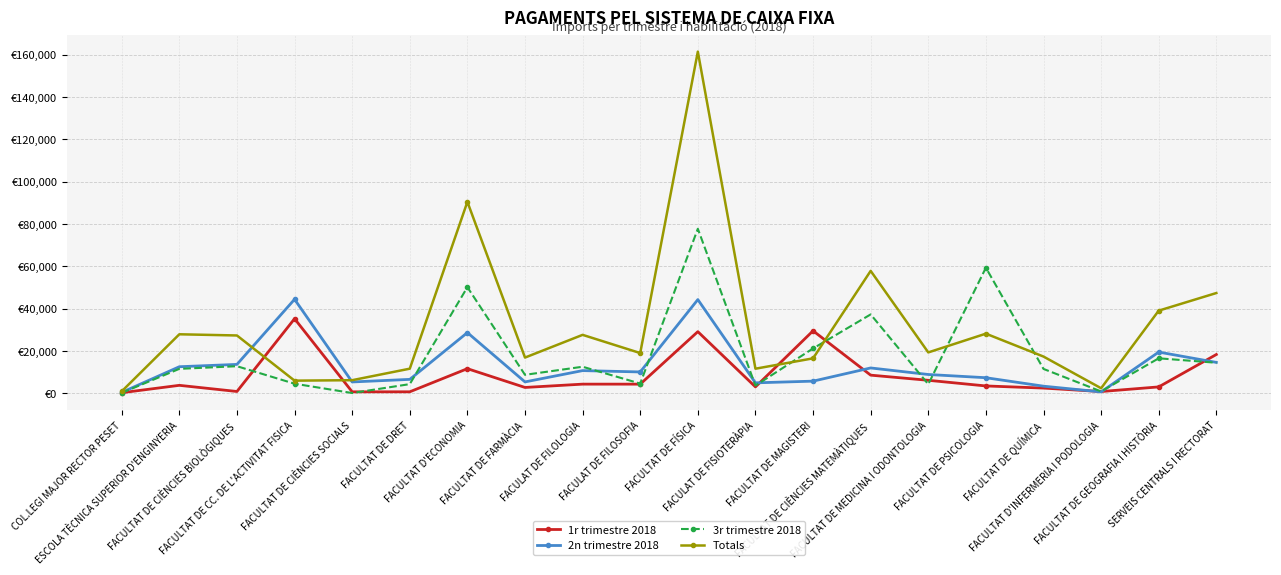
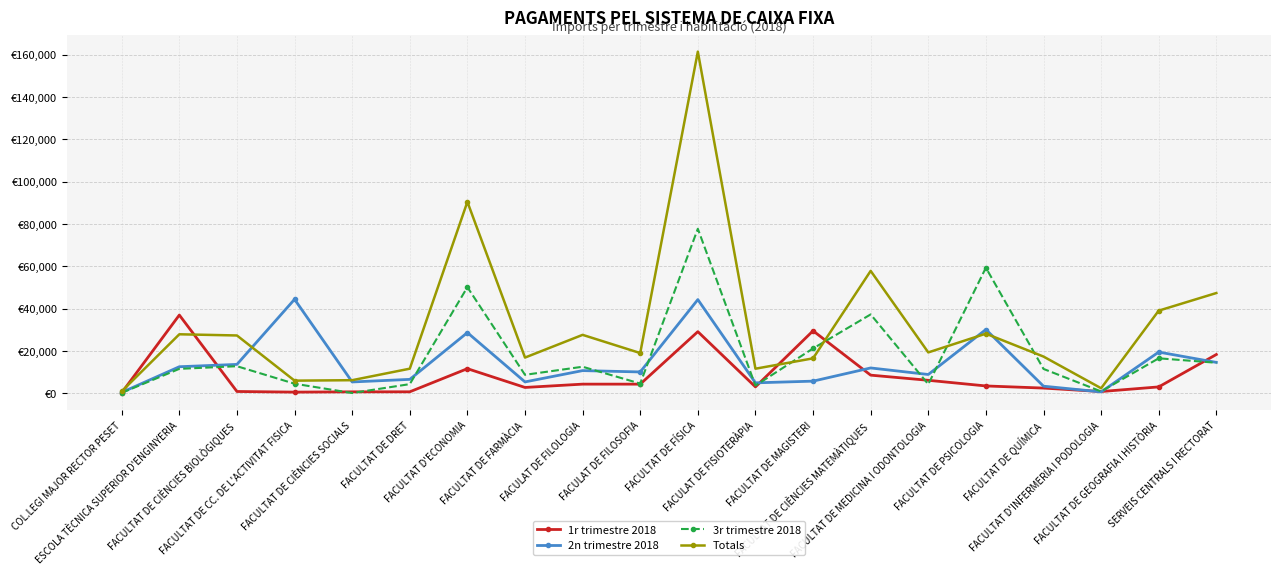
1r trimestre 2018, ESCOLA TÈCNICA SUPERIOR D'ENGINYERIA: €4,000 -> €37,000
1r trimestre 2018, FACULTAT DE CC. DE L'ACTIVITAT FISICA: €35,000 -> €1,000
2n trimestre 2018, FACULTAT DE PSICOLOGIA: €7,000 -> €30,000
